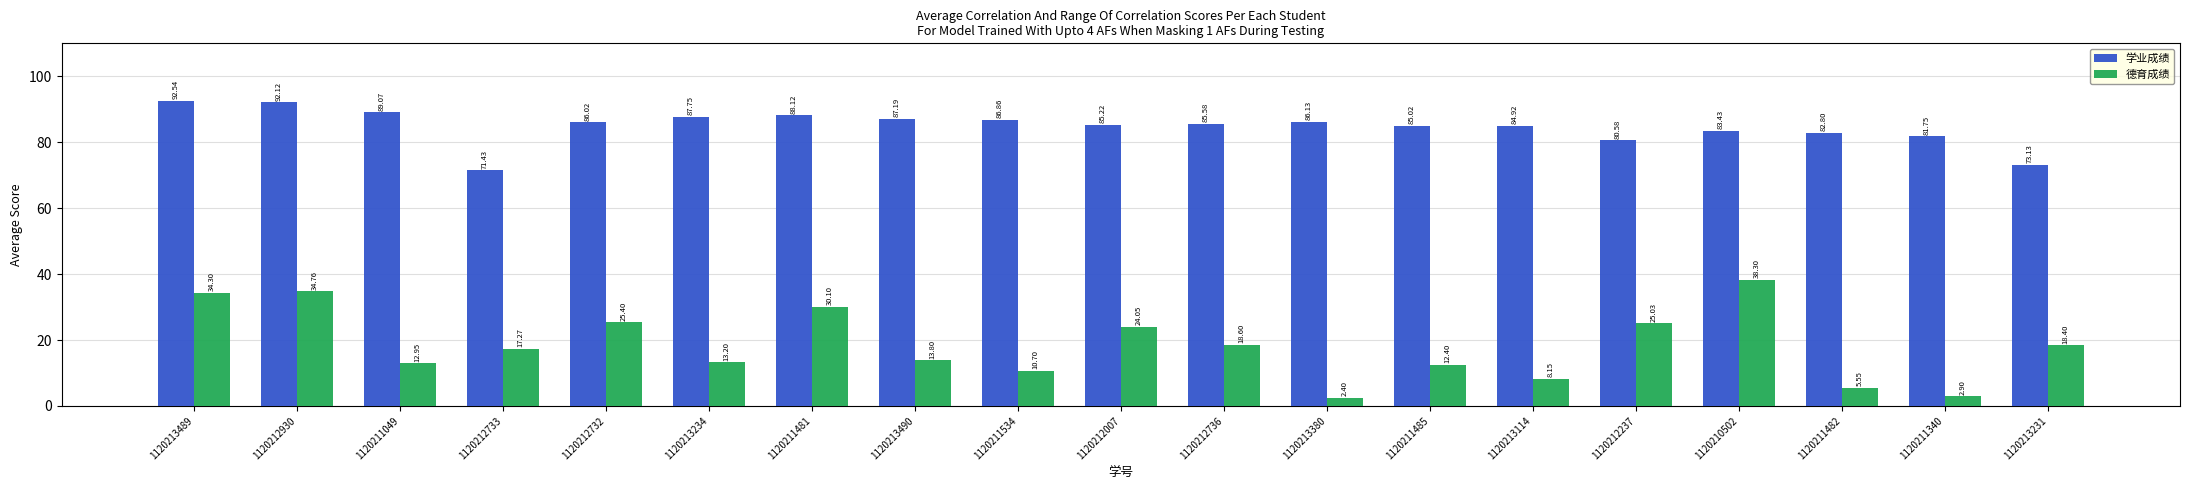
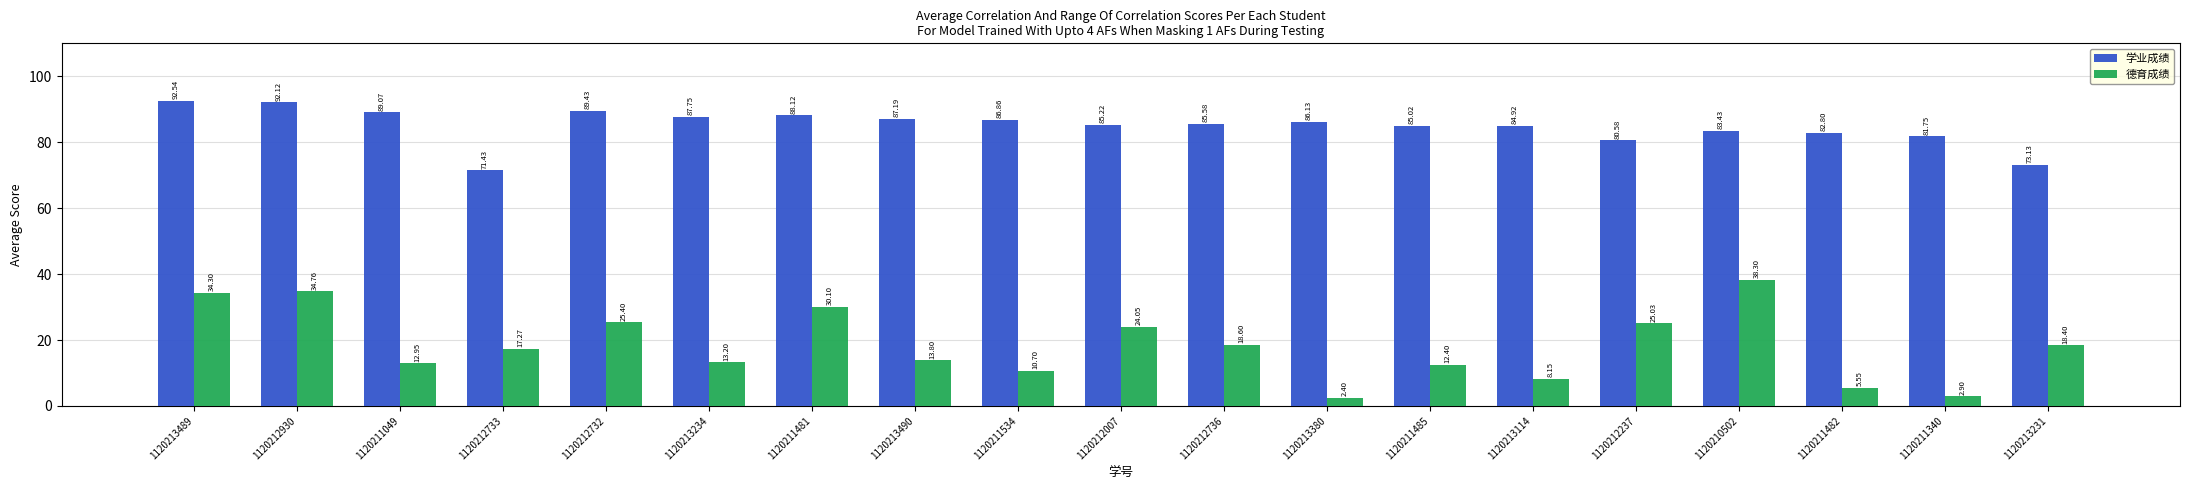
学业成绩, 1120212732: 86.02 -> 89.43
